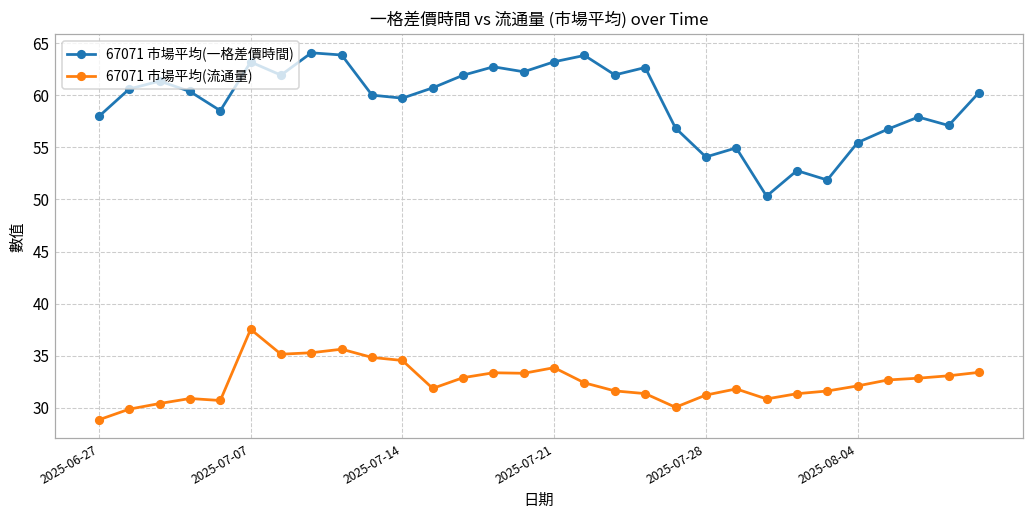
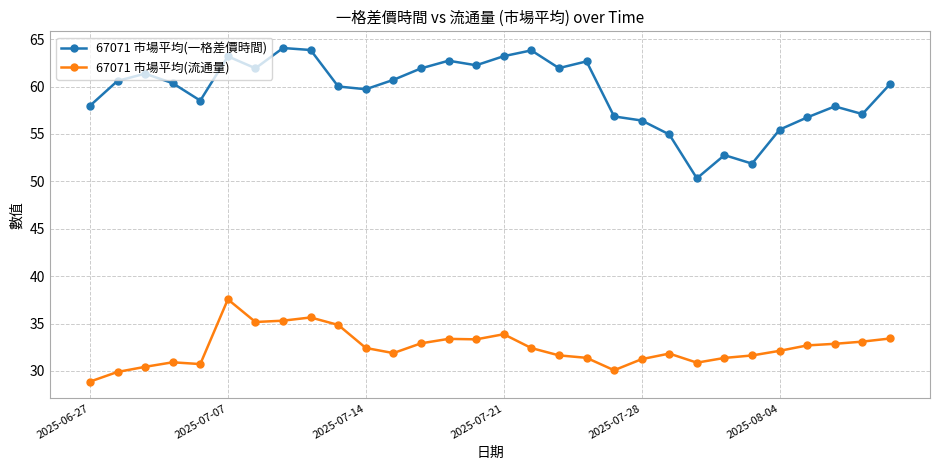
67071 市場平均(流通量), 2025-07-14: 35 -> 32
67071 市場平均(一格差價時間), 2025-07-28: 54 -> 56
